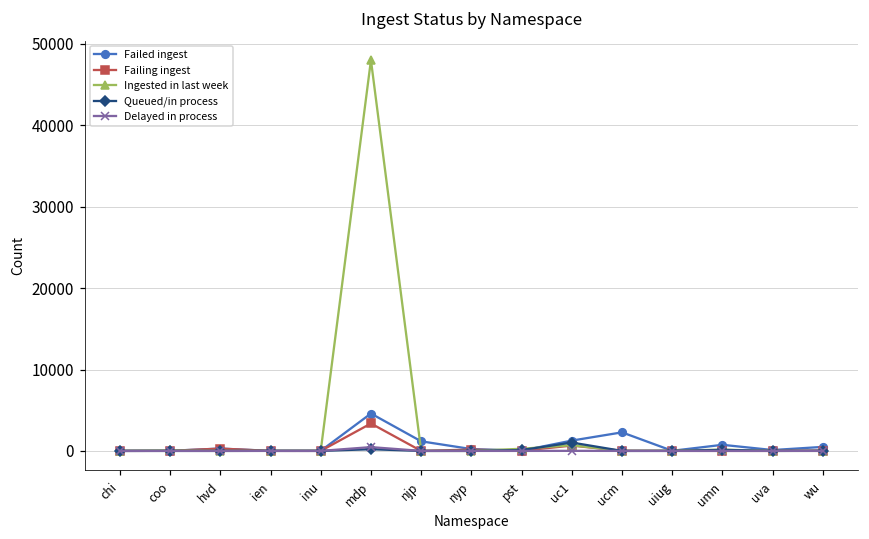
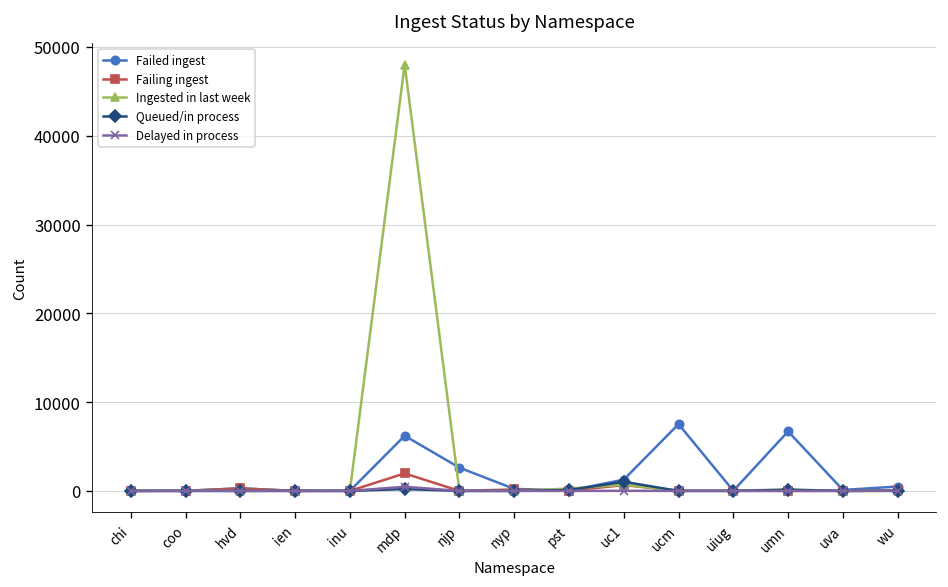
Failed ingest, mdp: 5000 -> 6000
Failing ingest, mdp: 3000 -> 2000
Failed ingest, njp: 1000 -> 3000
Failed ingest, ucm: 2000 -> 8000
Failed ingest, umn: 1000 -> 7000
